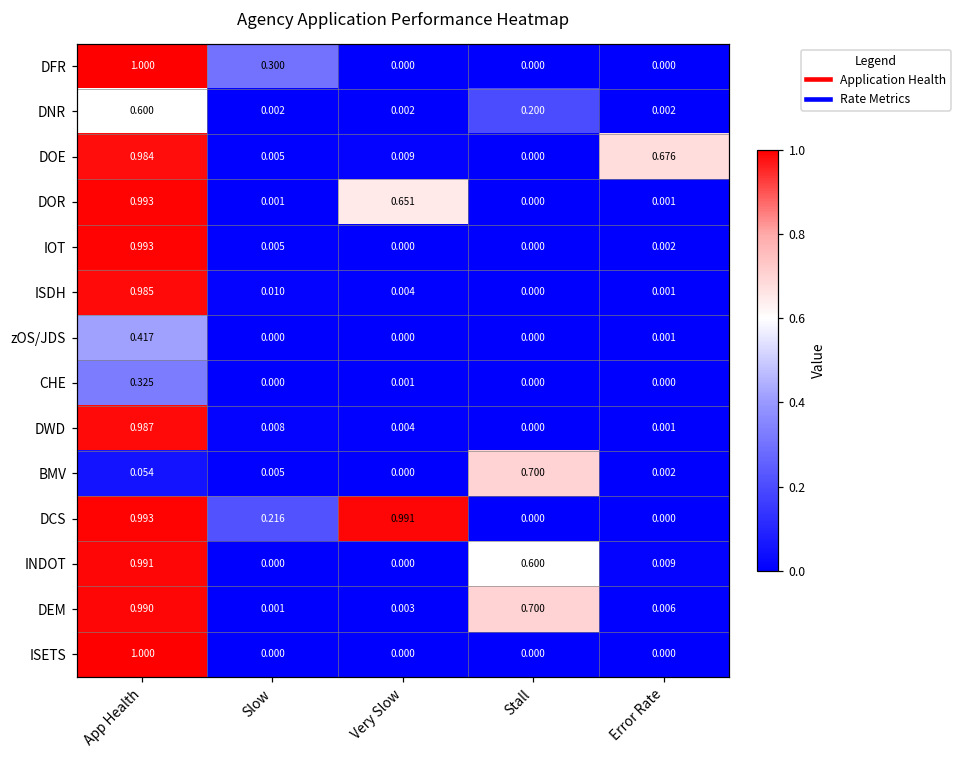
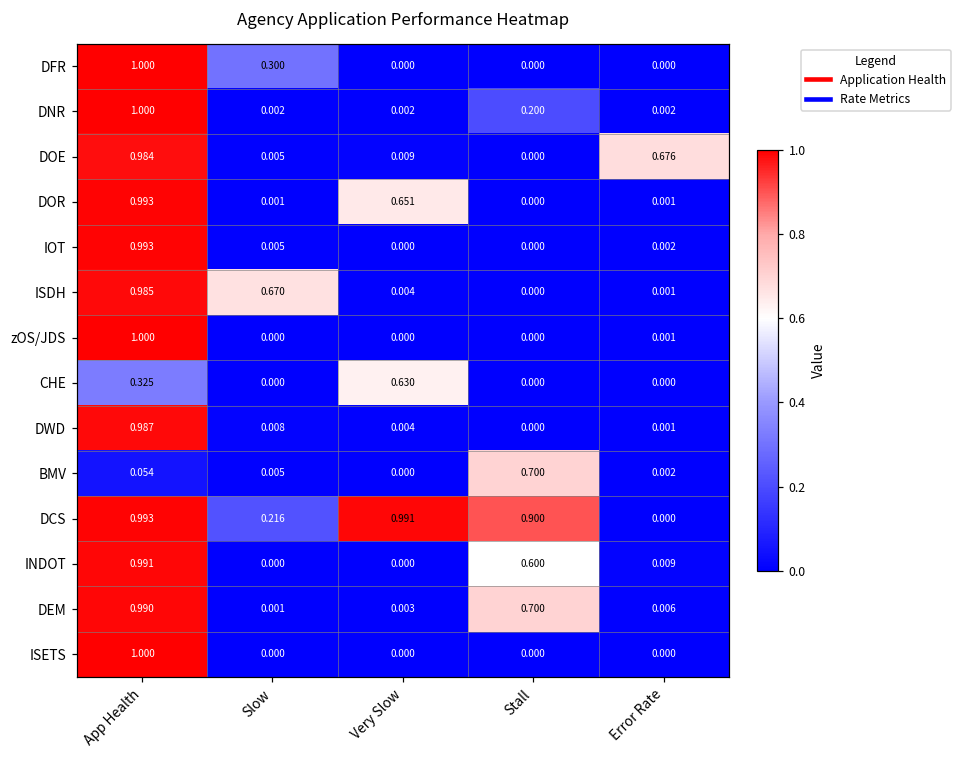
DNR, App Health: 0.600 -> 1.000
ISDH, Slow: 0.010 -> 0.670
zOS/JDS, App Health: 0.417 -> 1.000
CHE, Very Slow: 0.001 -> 0.630
DCS, Stall: 0.000 -> 0.900
